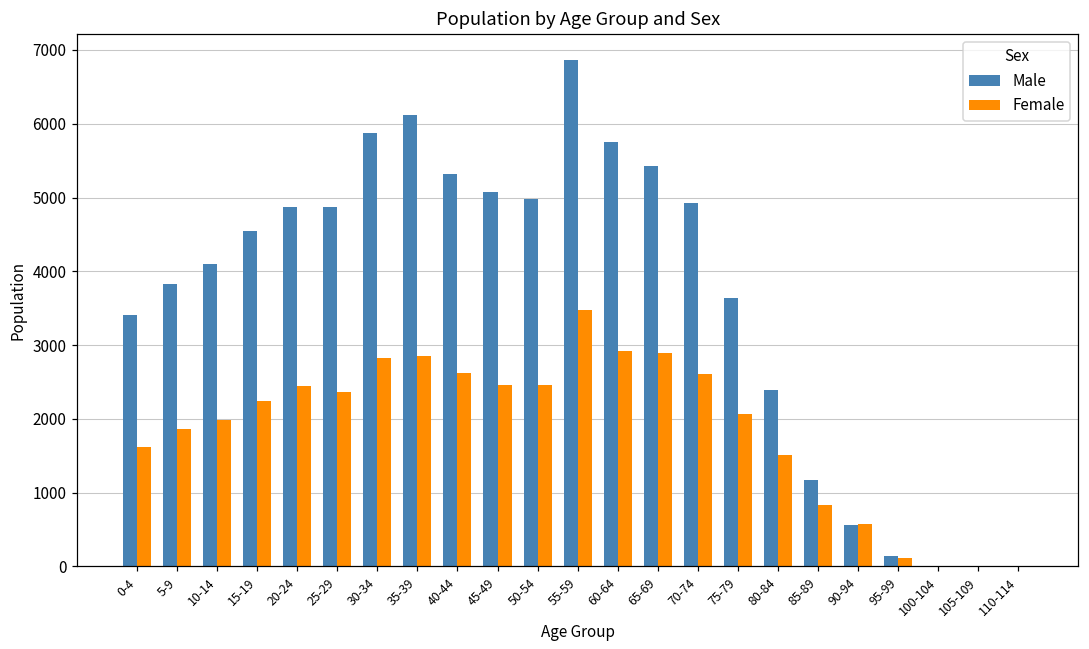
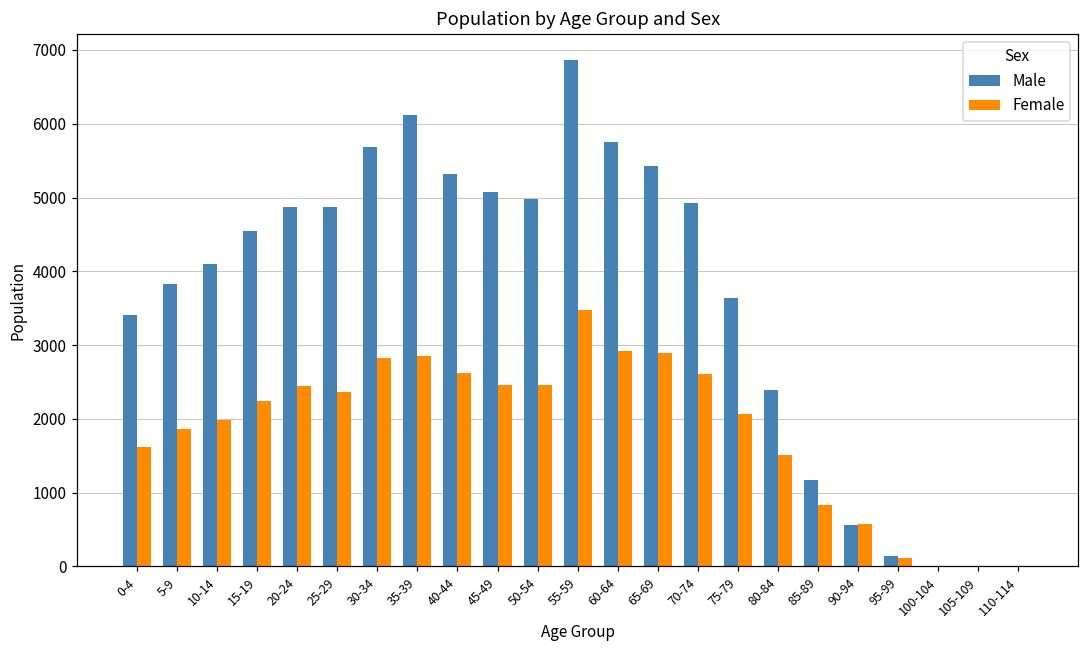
Male, 30-34: 5900 -> 5700
